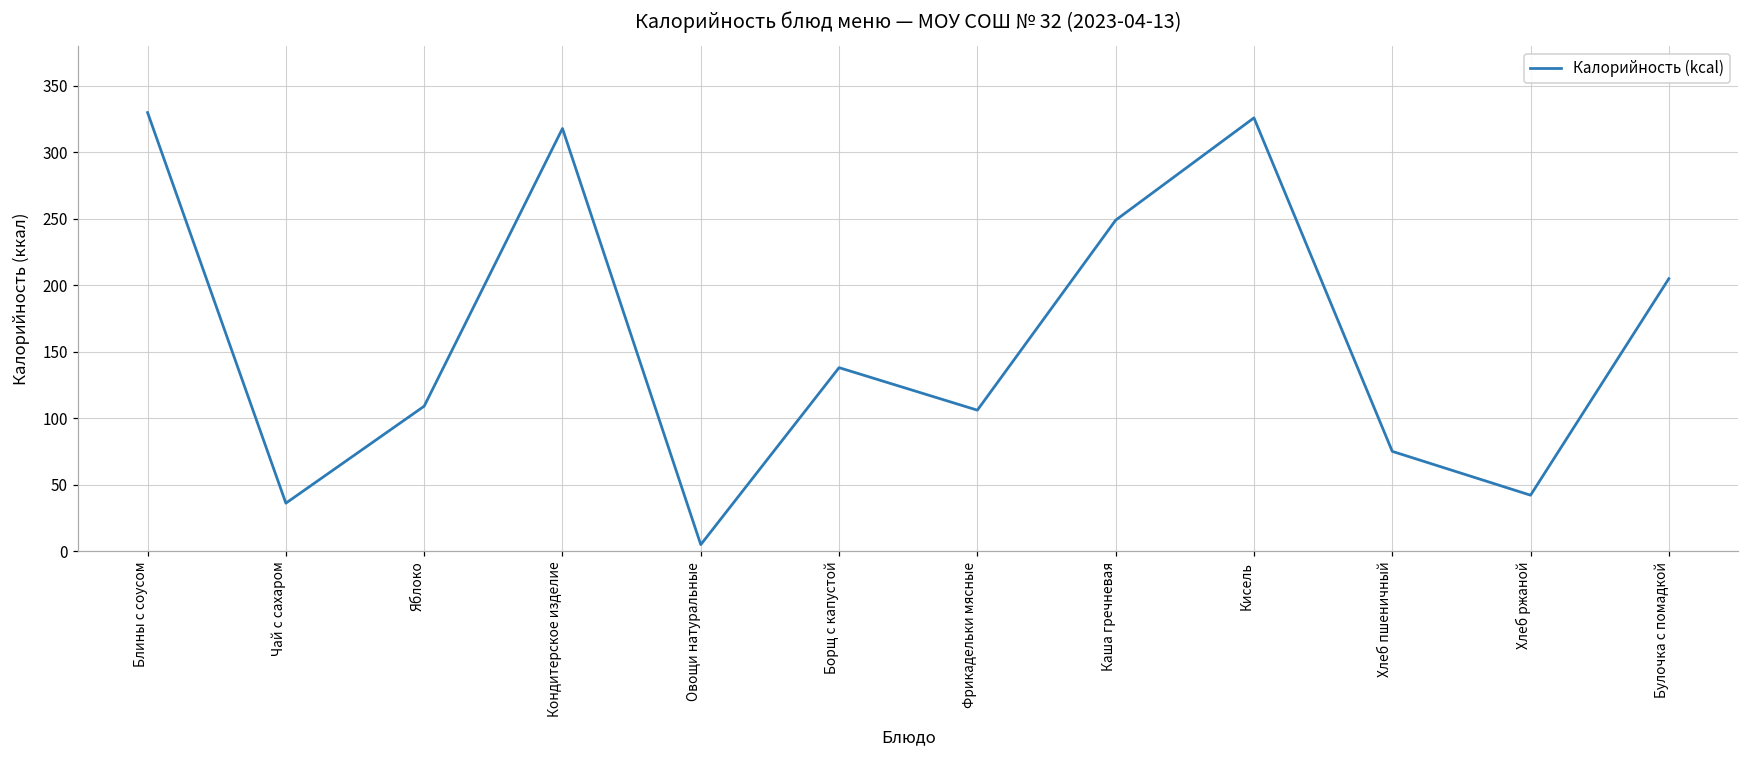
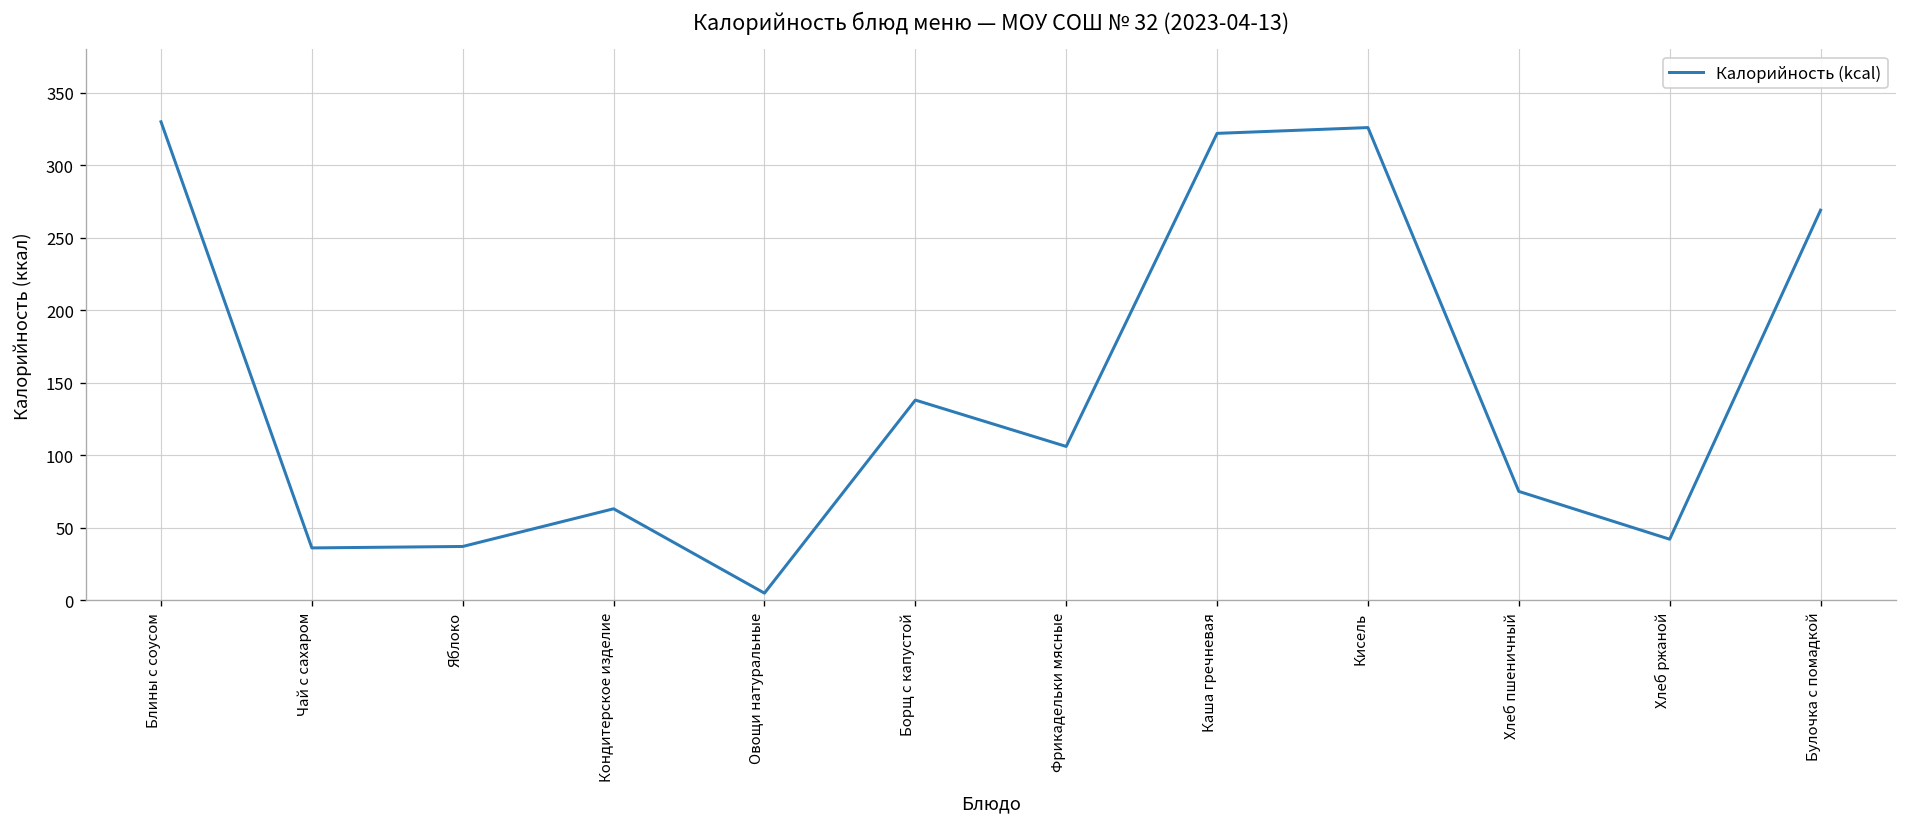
Яблоко: 109 -> 37
Кондитерское изделие: 318 -> 63
Каша гречневая: 249 -> 322
Булочка с помадкой: 205 -> 269
